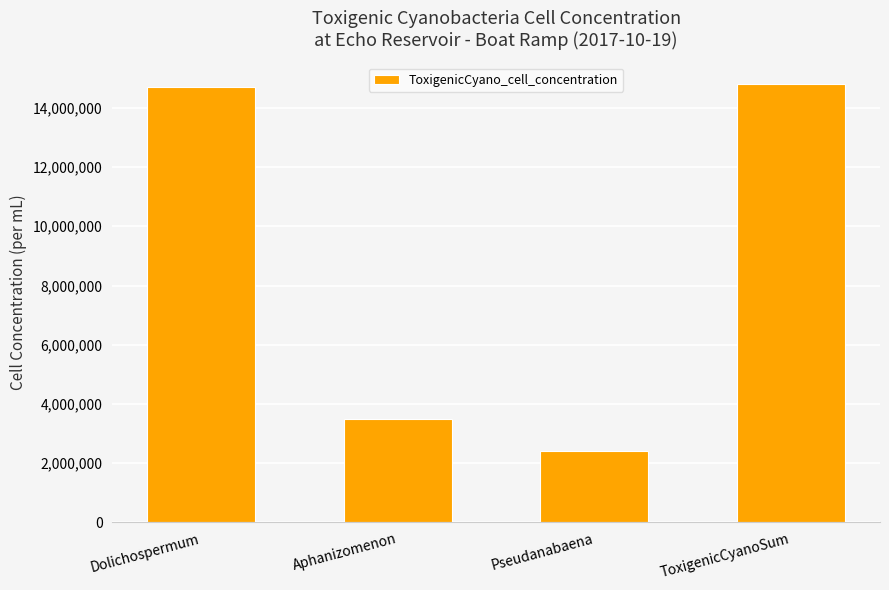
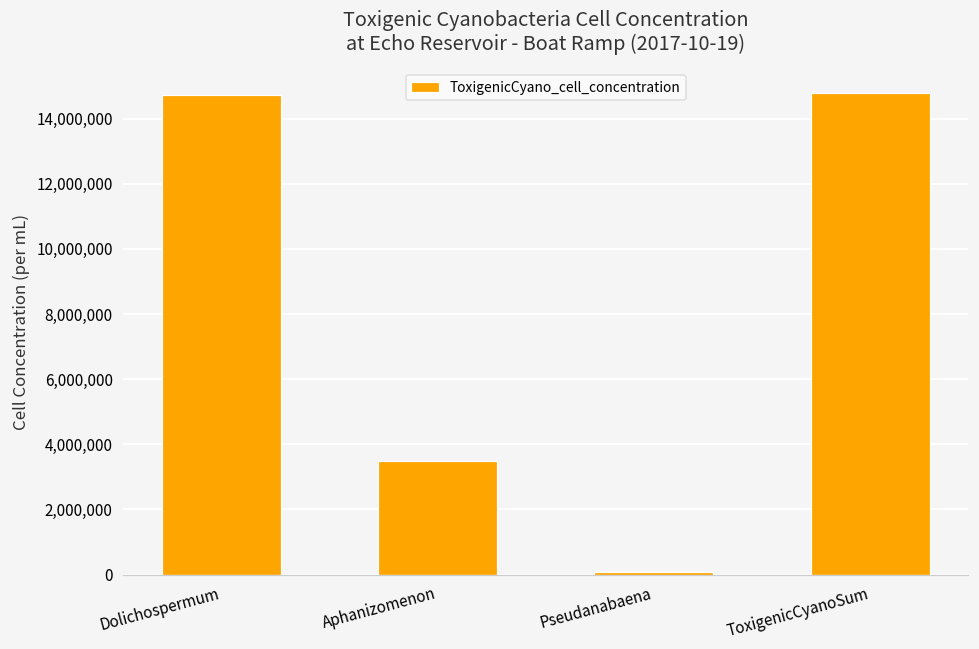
Pseudanabaena: 2,400,000 -> 100,000
